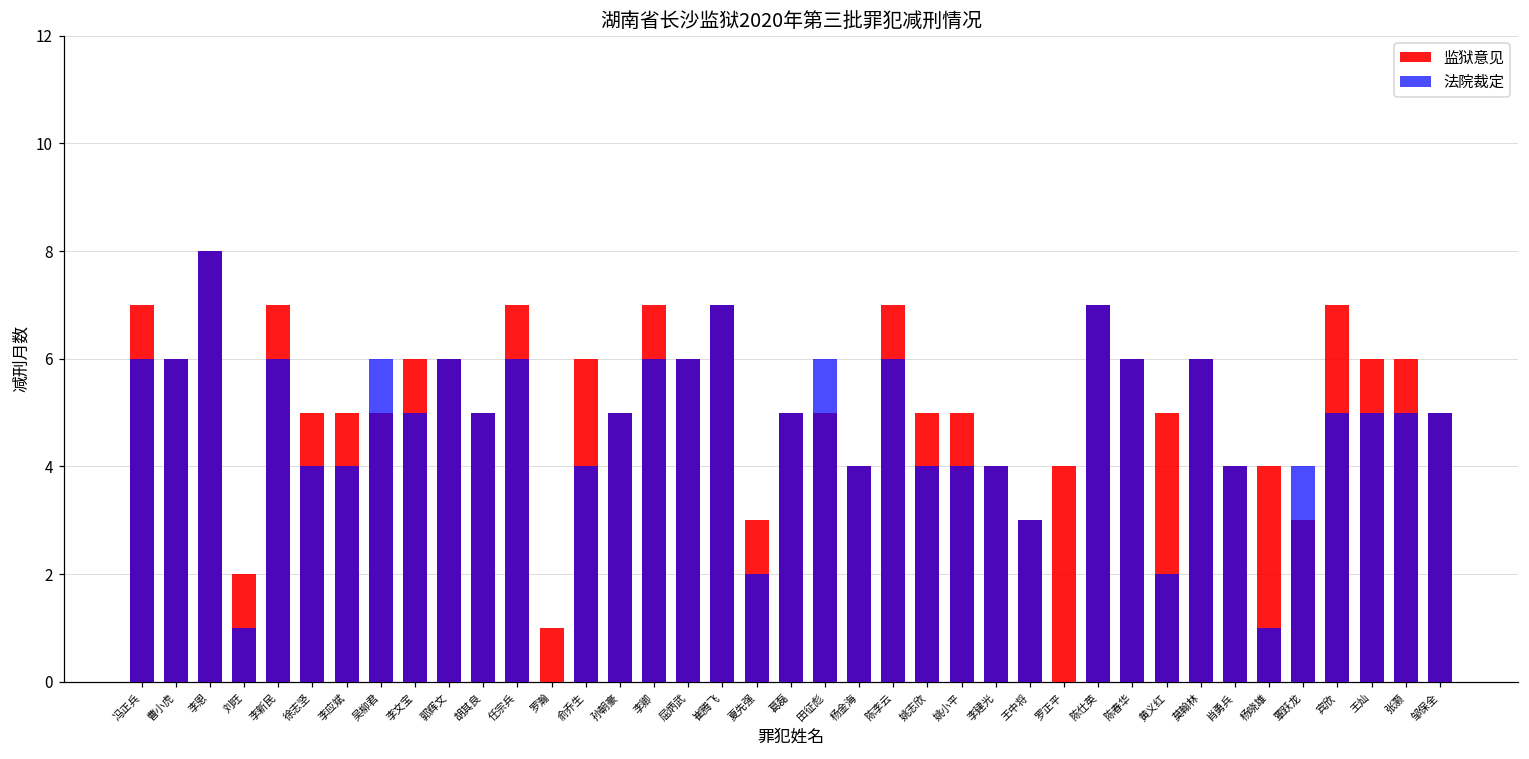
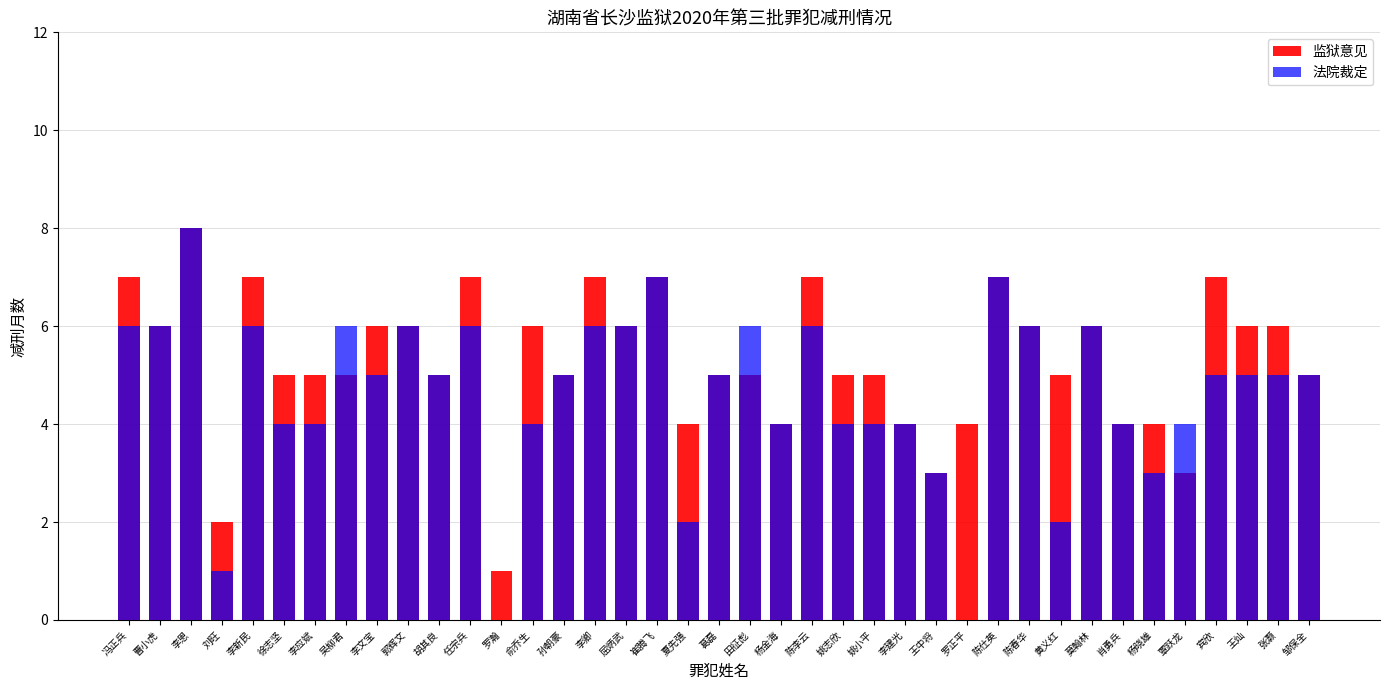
监狱意见, 夏先强: 3 -> 4
法院裁定, 杨晓雄: 1 -> 3
